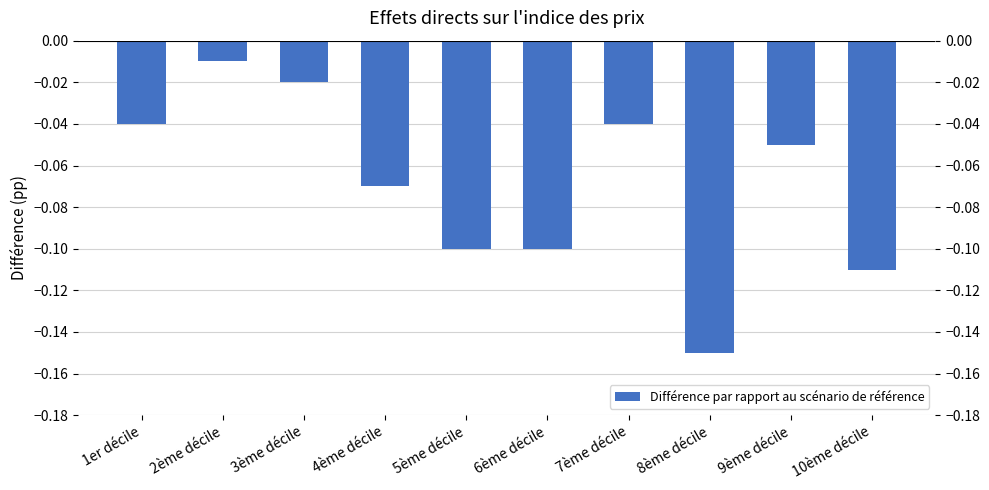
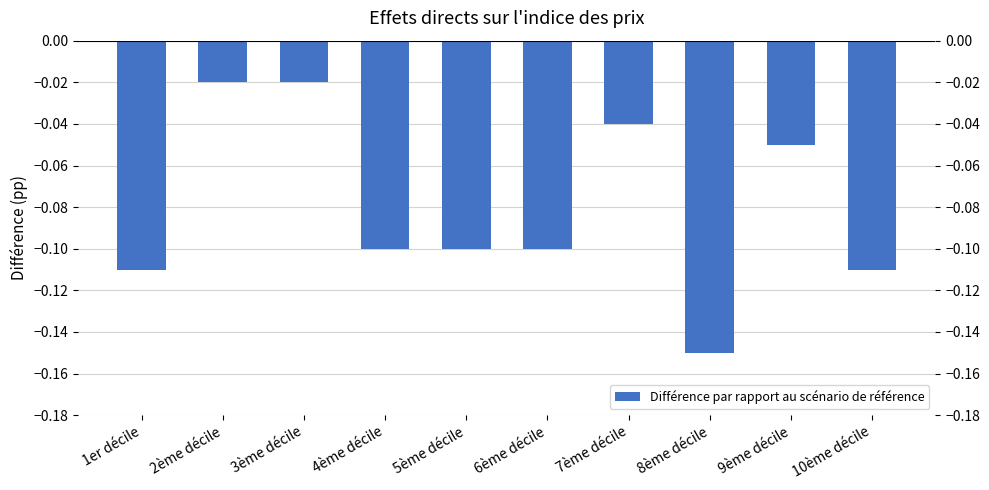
1er décile: -0.04 -> -0.11
2ème décile: -0.01 -> -0.02
4ème décile: -0.07 -> -0.10
